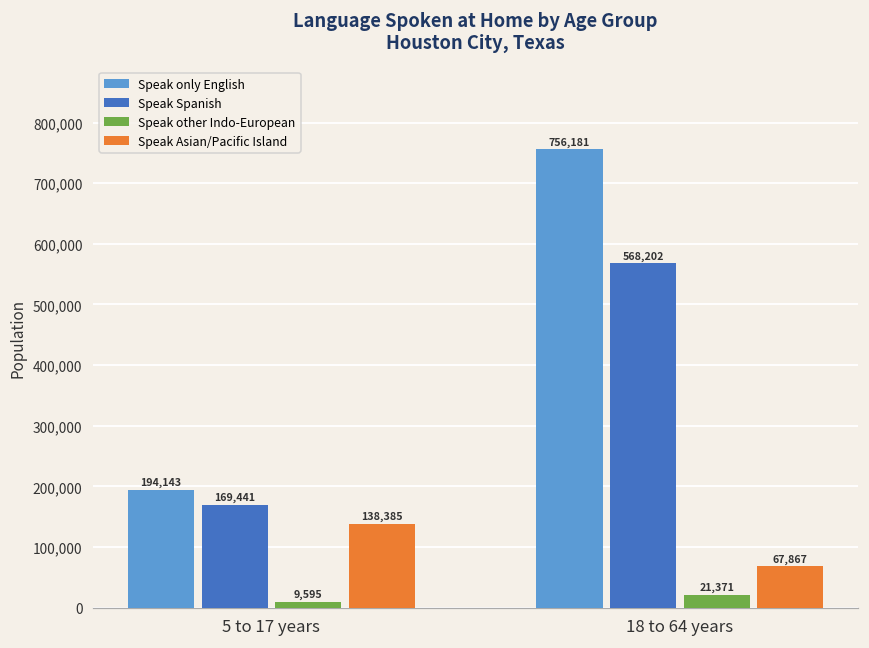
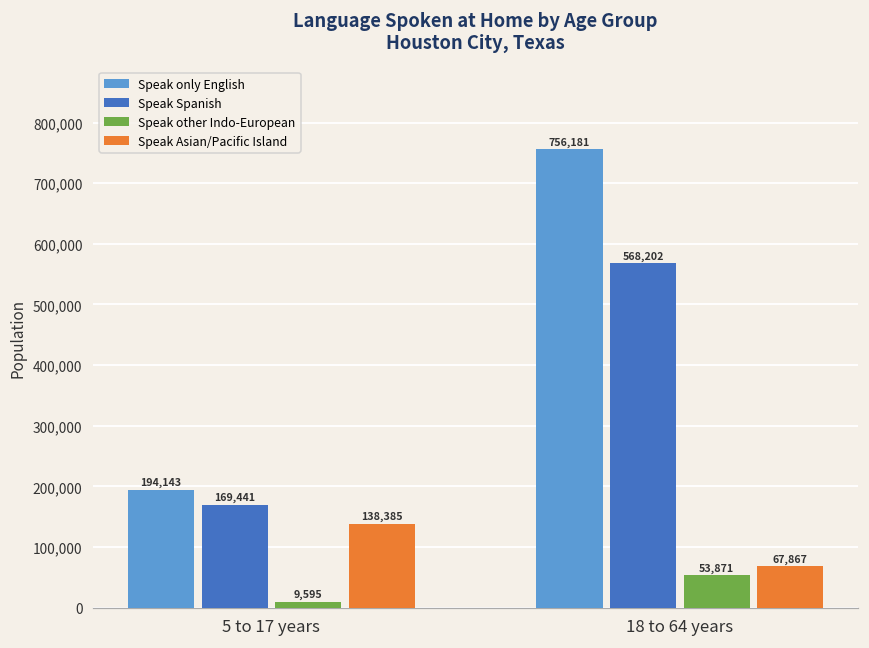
Speak other Indo-European, 18 to 64 years: 21,371 -> 53,871
